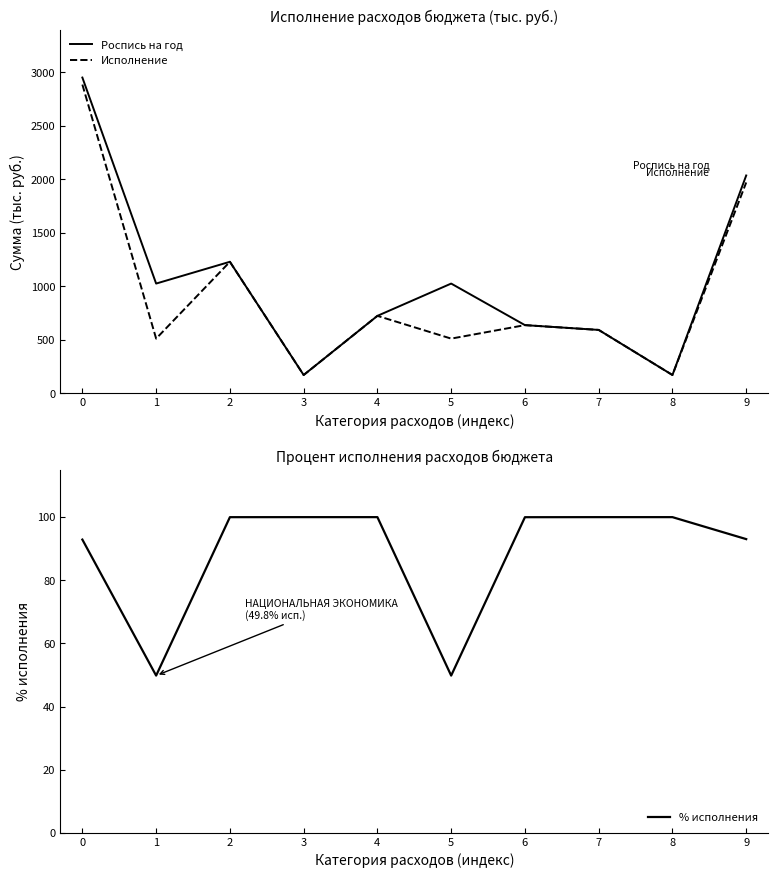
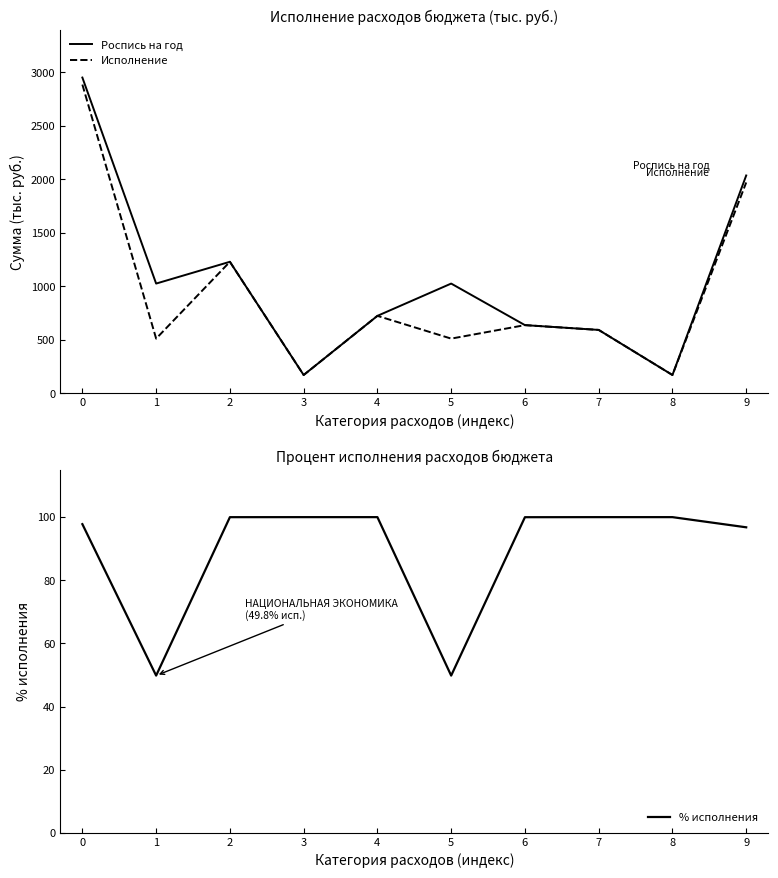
Процент исполнения расходов бюджета, 0: 93 -> 98
Процент исполнения расходов бюджета, 9: 93 -> 97
